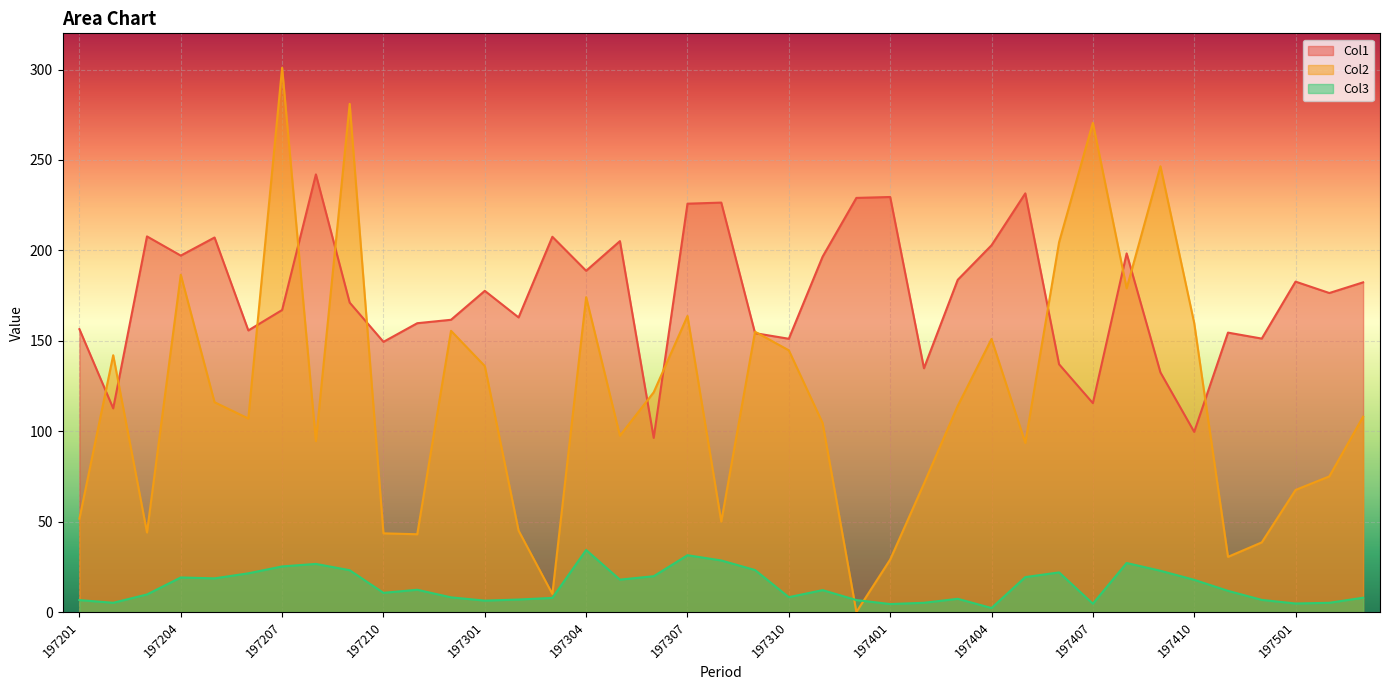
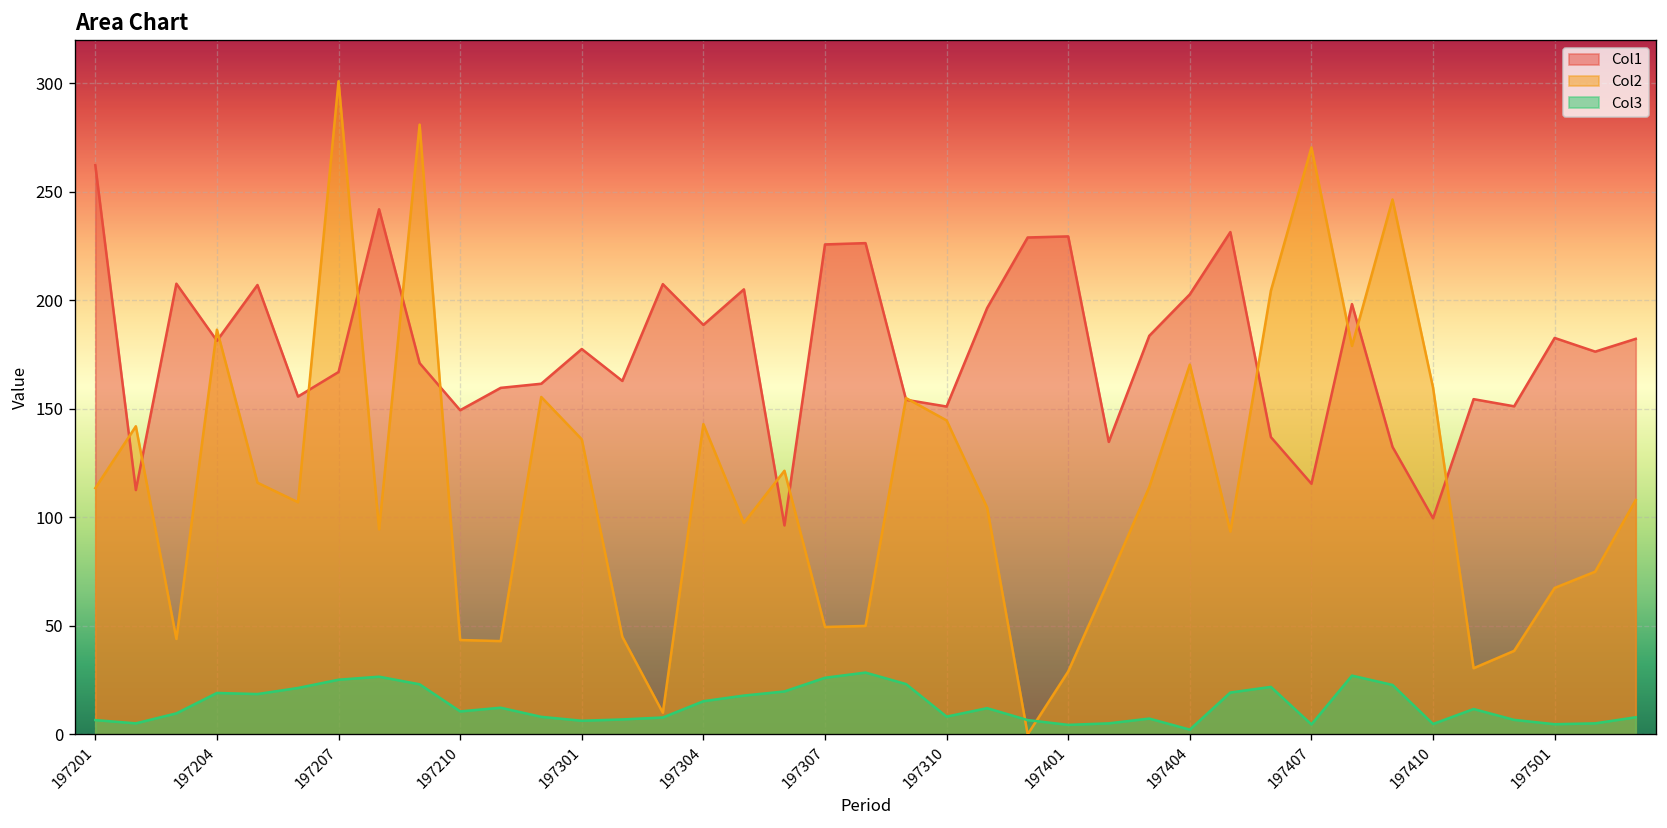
Col1, 197201: 156 -> 262
Col2, 197201: 52 -> 114
Col1, 197204: 197 -> 181
Col2, 197304: 174 -> 143
Col3, 197304: 34 -> 15
Col2, 197307: 164 -> 50
Col3, 197307: 31 -> 26
Col2, 197404: 151 -> 170
Col3, 197410: 18 -> 5
